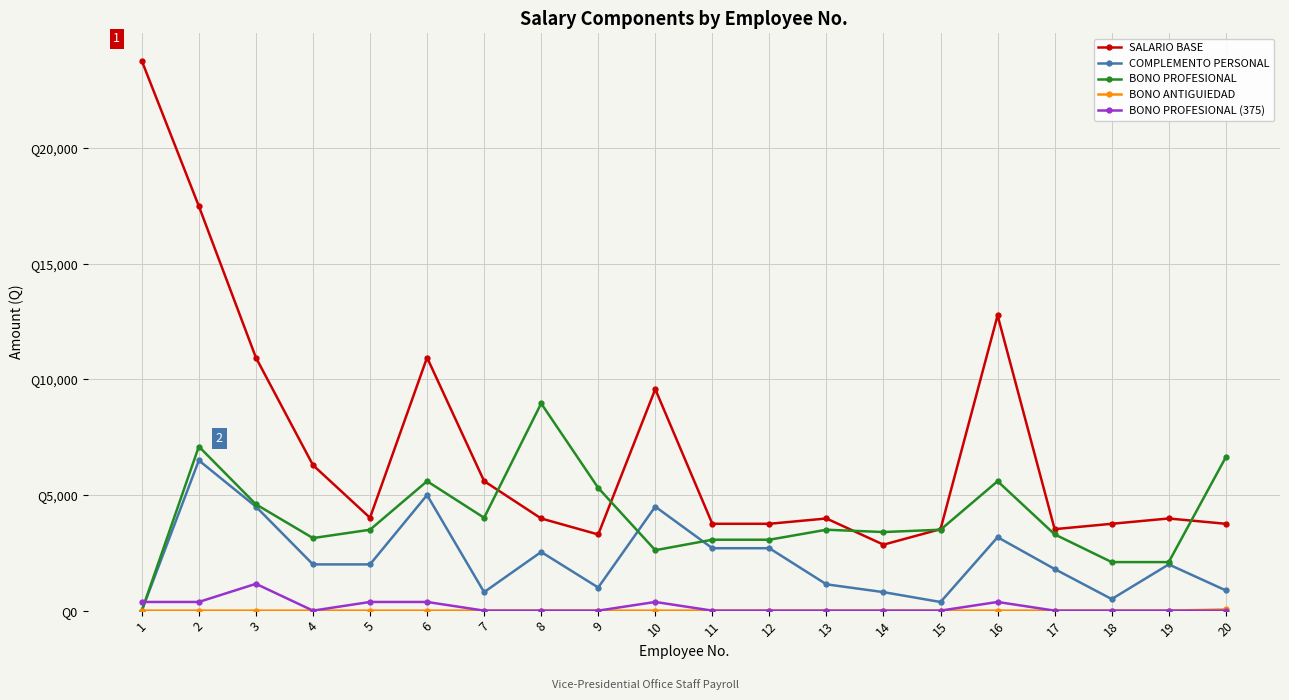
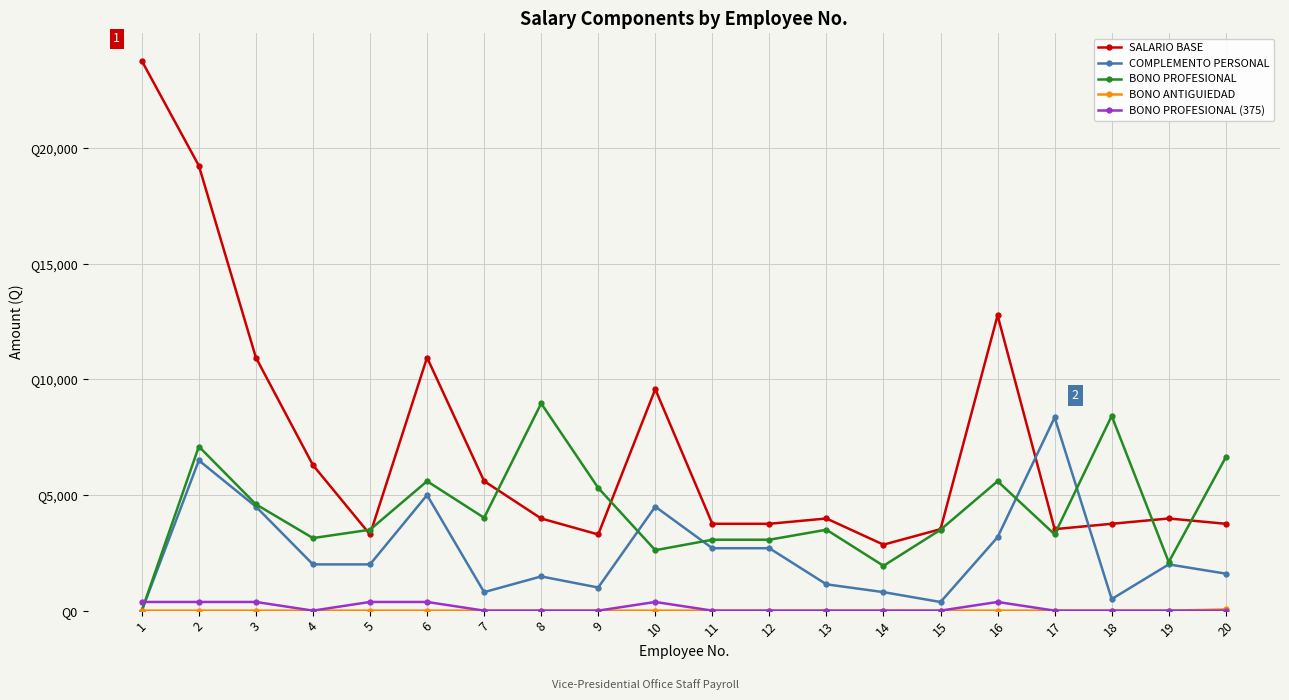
SALARIO BASE, 2: Q17,500 -> Q19,300
BONO PROFESIONAL (375), 3: Q1,200 -> Q400
SALARIO BASE, 5: Q4,000 -> Q3,300
COMPLEMENTO PERSONAL, 8: Q2,500 -> Q1,500
BONO PROFESIONAL, 14: Q3,400 -> Q1,900
COMPLEMENTO PERSONAL, 17: Q1,800 -> Q8,400
BONO PROFESIONAL, 18: Q2,100 -> Q8,400
COMPLEMENTO PERSONAL, 20: Q900 -> Q1,600
